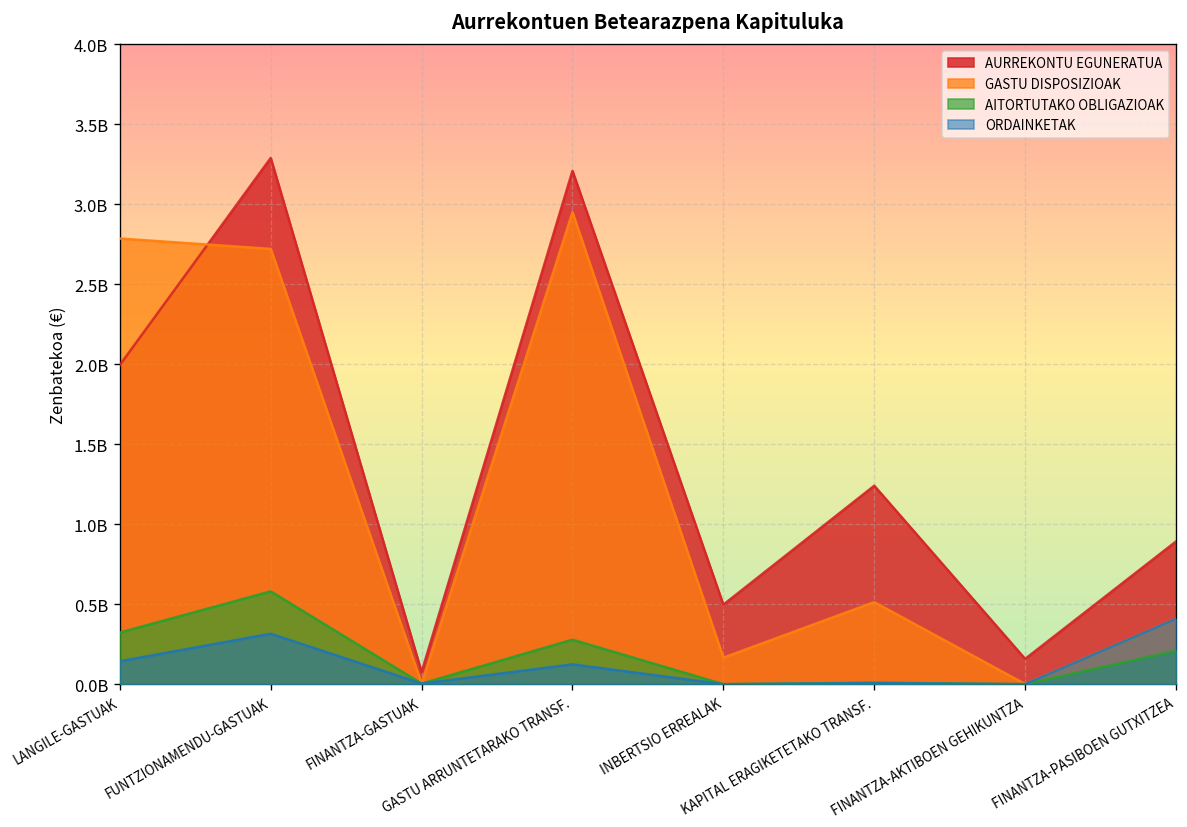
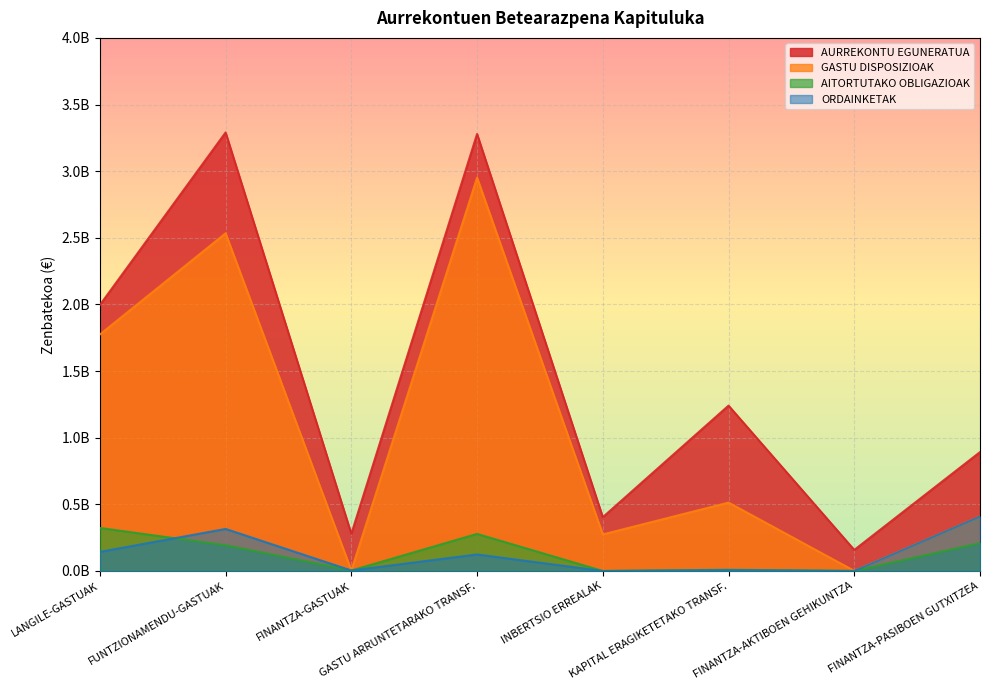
GASTU DISPOSIZIOAK, LANGILE-GASTUAK: 2790000000 -> 1770000000
GASTU DISPOSIZIOAK, FUNTZIONAMENDU-GASTUAK: 2720000000 -> 2530000000
AITORTUTAKO OBLIGAZIOAK, FUNTZIONAMENDU-GASTUAK: 580000000 -> 190000000
AURREKONTU EGUNERATUA, FINANTZA-GASTUAK: 80000000 -> 280000000
AURREKONTU EGUNERATUA, GASTU ARRUNTETARAKO TRANSF.: 3210000000 -> 3280000000
AURREKONTU EGUNERATUA, INBERTSIO ERREALAK: 500000000 -> 400000000
GASTU DISPOSIZIOAK, INBERTSIO ERREALAK: 170000000 -> 270000000
